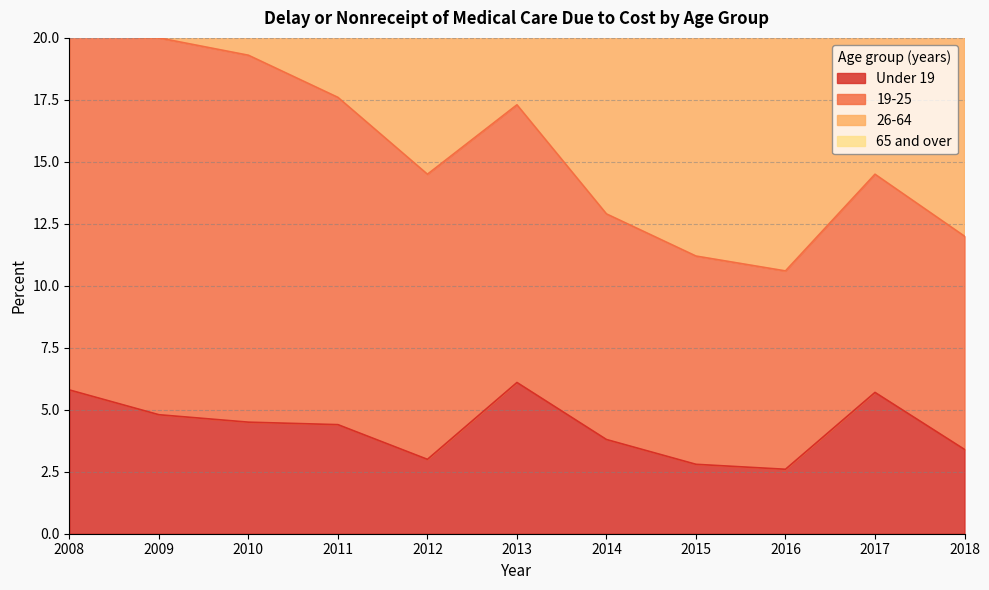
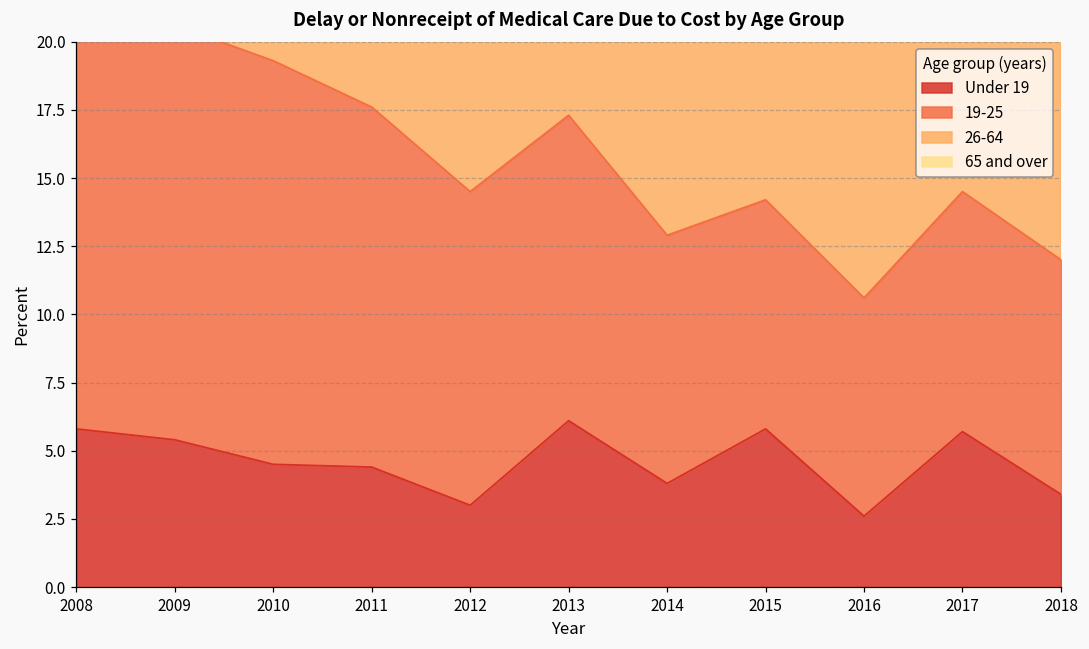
Under 19, 2009: 4.8 -> 5.4
Under 19, 2015: 2.8 -> 5.8
